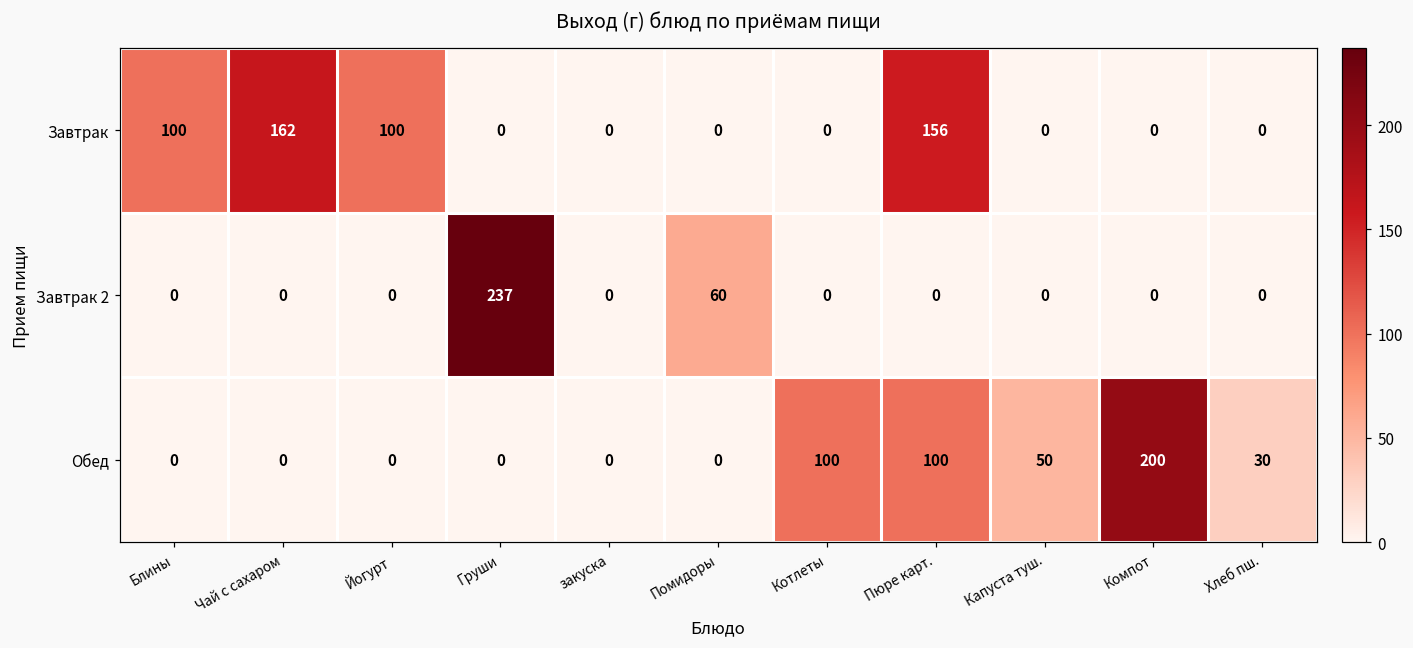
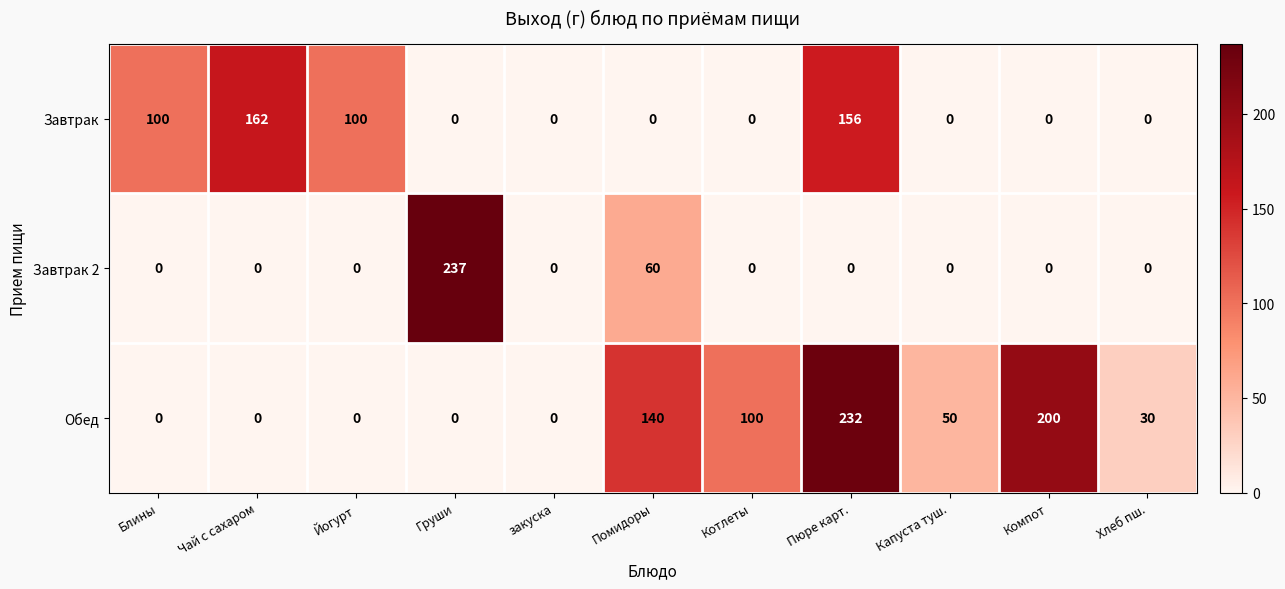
Обед, Помидоры: 0 -> 140
Обед, Пюре карт.: 100 -> 232
